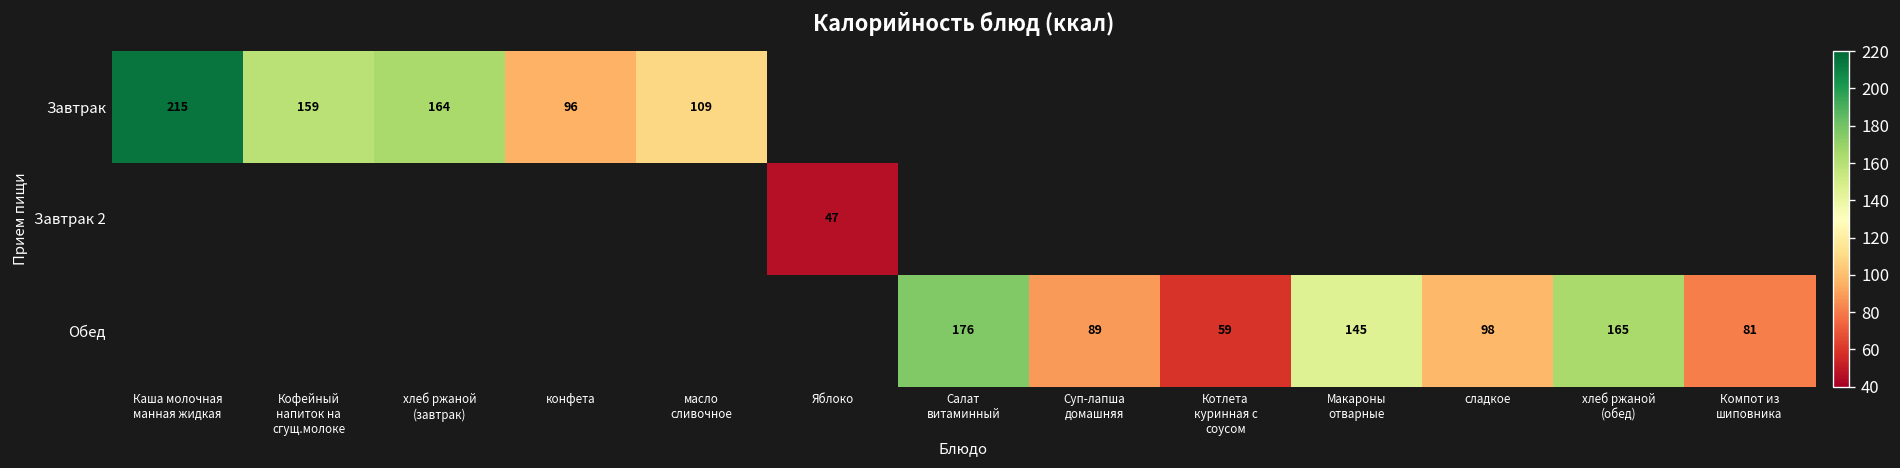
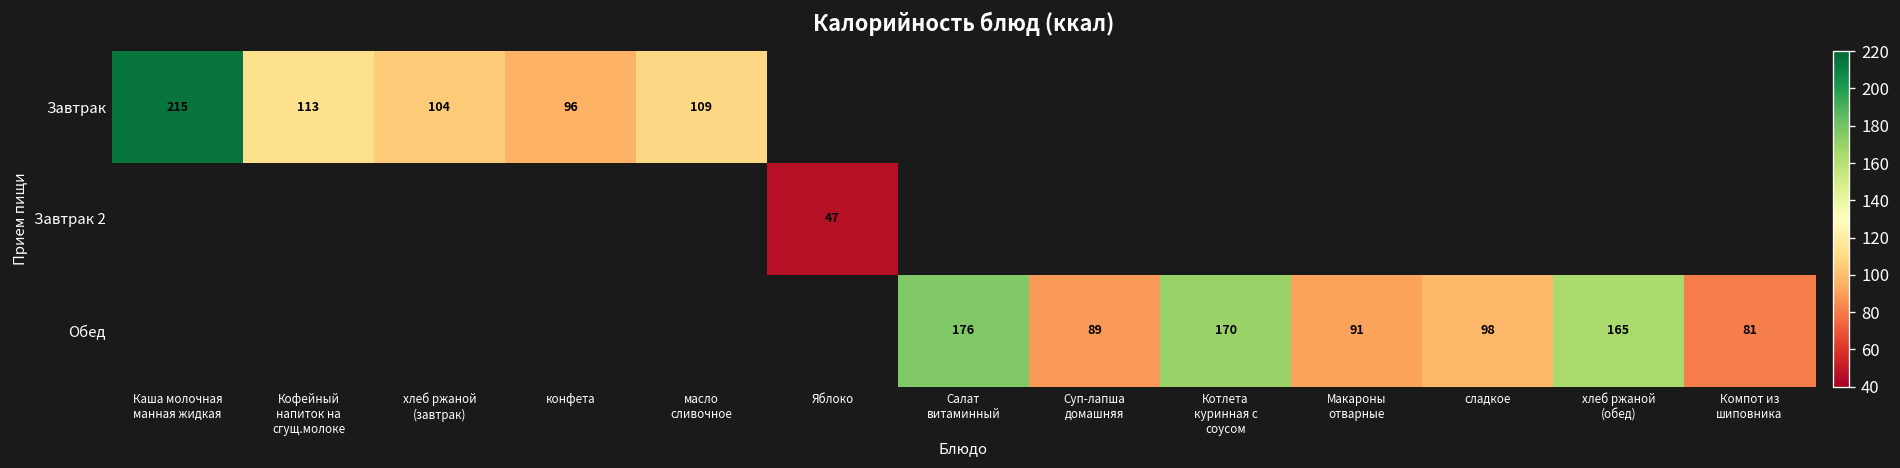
Завтрак, Кофейный напиток на сгущ.молоке: 159 -> 113
Завтрак, хлеб ржаной (завтрак): 164 -> 104
Обед, Котлета куринная с соусом: 59 -> 170
Обед, Макароны отварные: 145 -> 91
